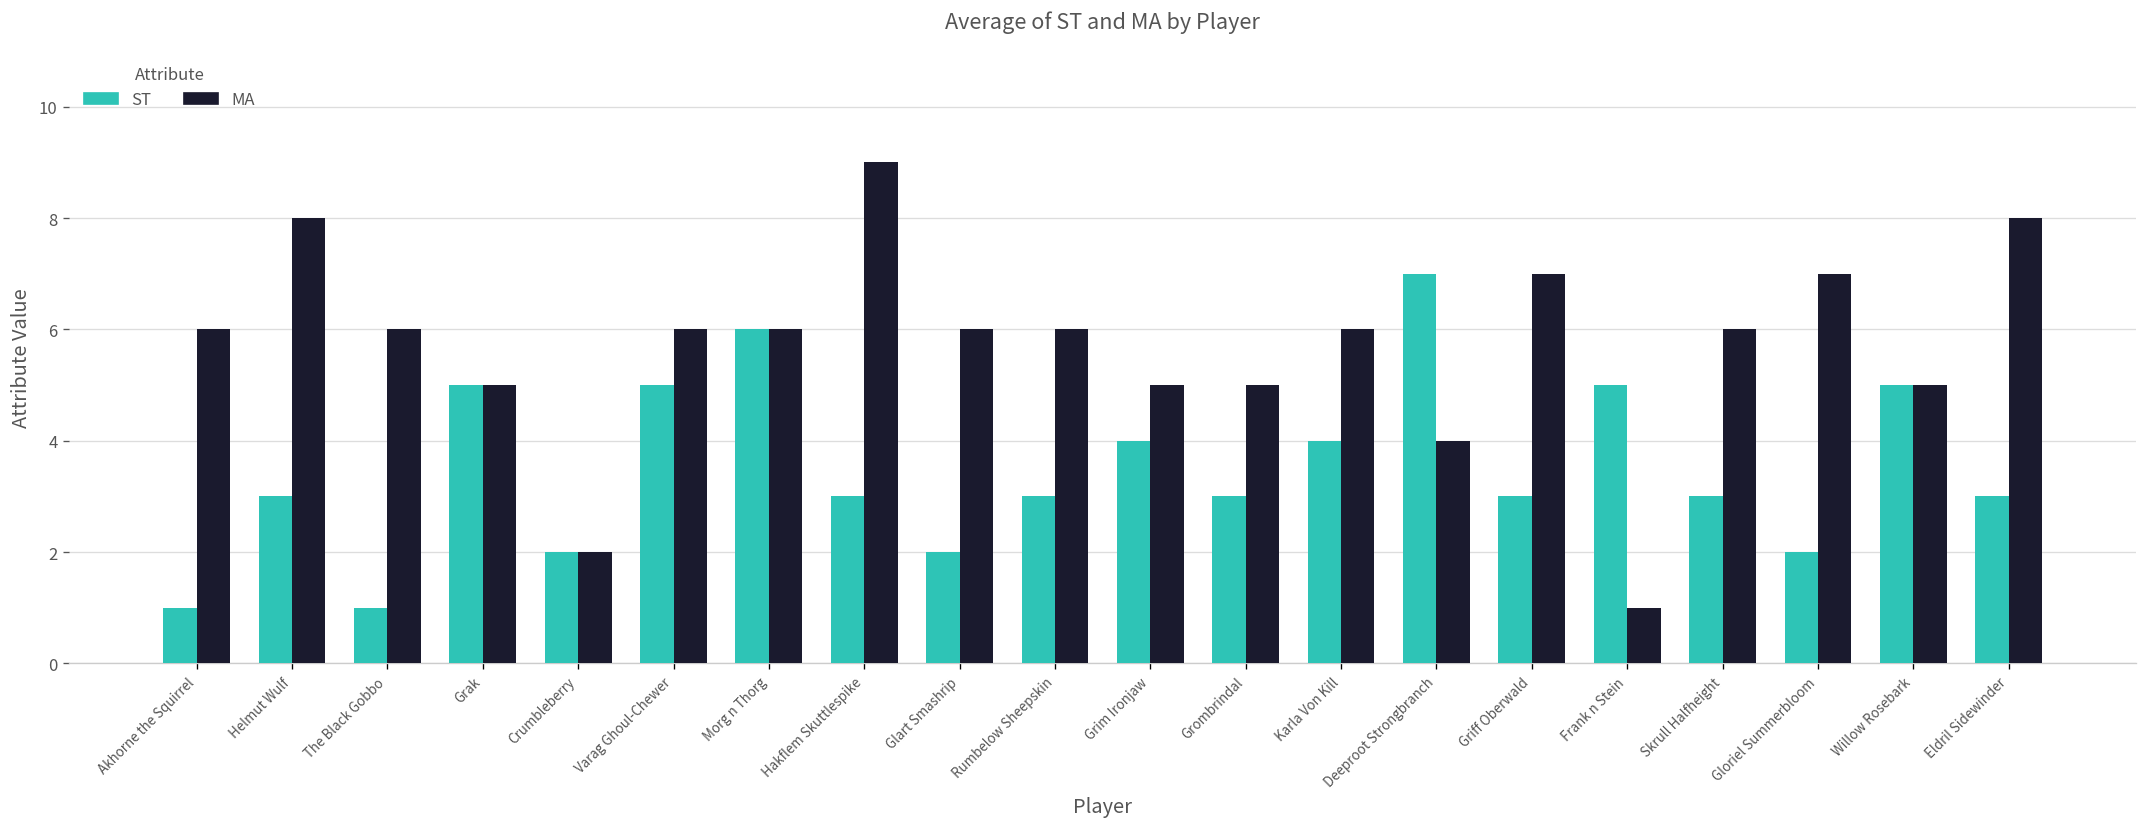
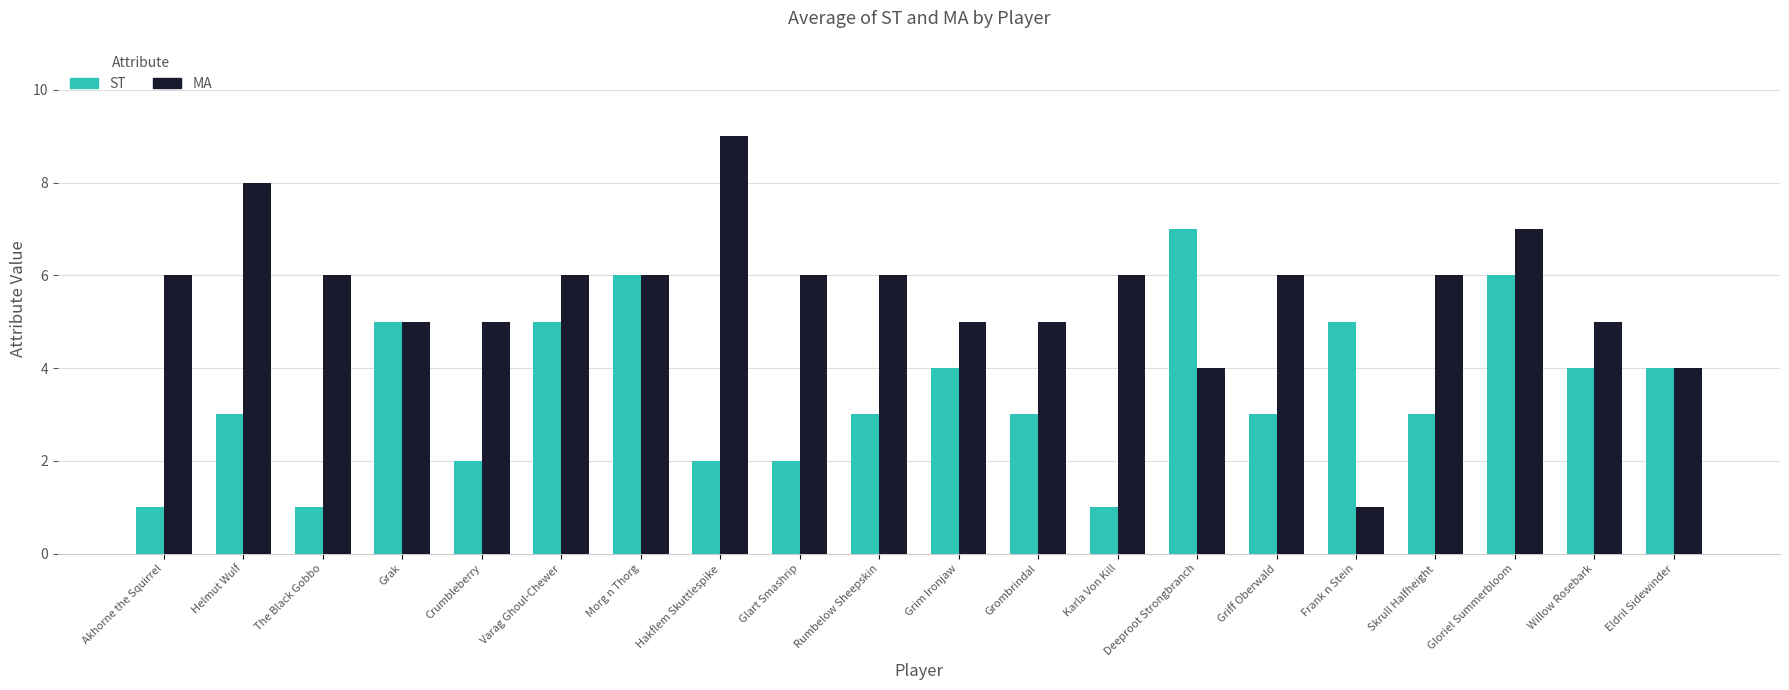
MA, Crumbleberry: 2 -> 5
ST, Hakflem Skuttlespike: 3 -> 2
ST, Karla Von Kill: 4 -> 1
MA, Griff Oberwald: 7 -> 6
ST, Gloriel Summerbloom: 2 -> 6
ST, Willow Rosebark: 5 -> 4
ST, Eldril Sidewinder: 3 -> 4
MA, Eldril Sidewinder: 8 -> 4
